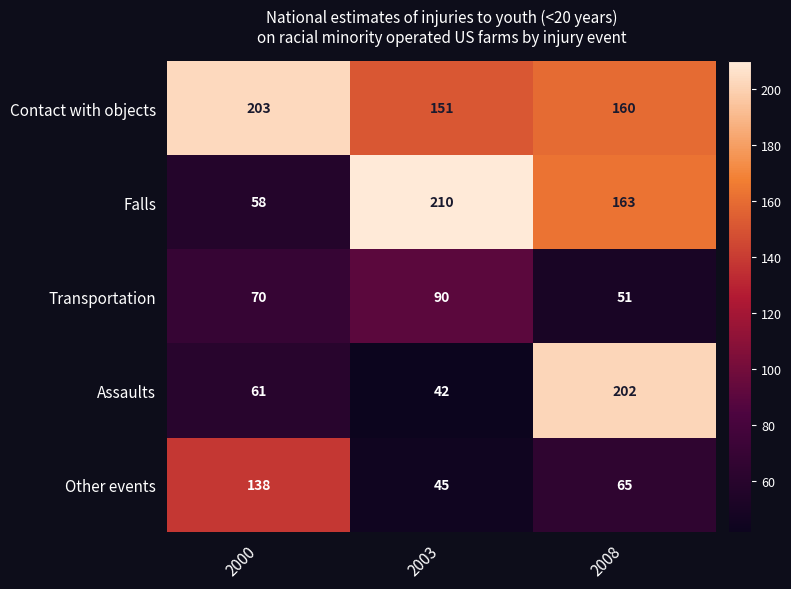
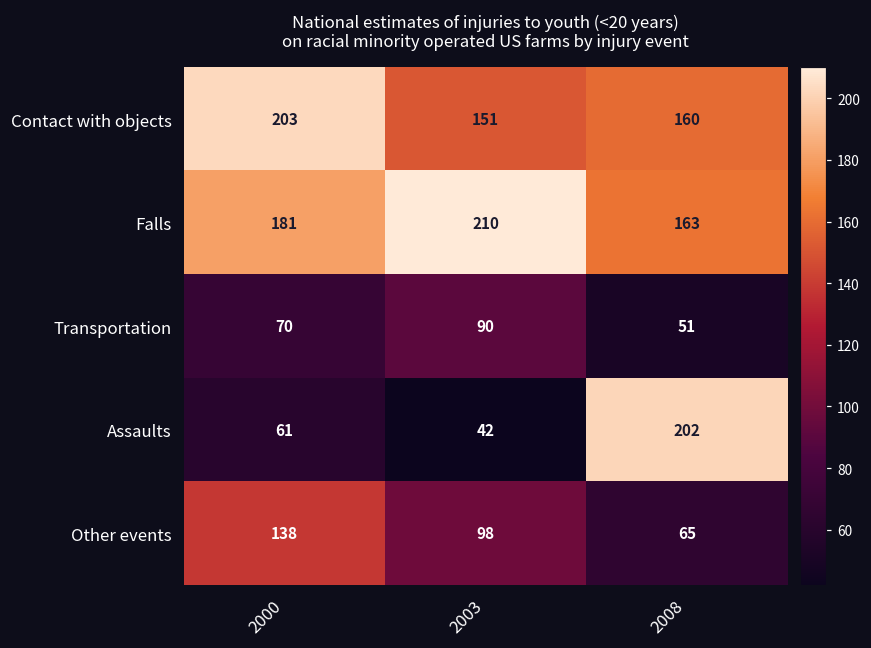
Falls, 2000: 58 -> 181
Other events, 2003: 45 -> 98
